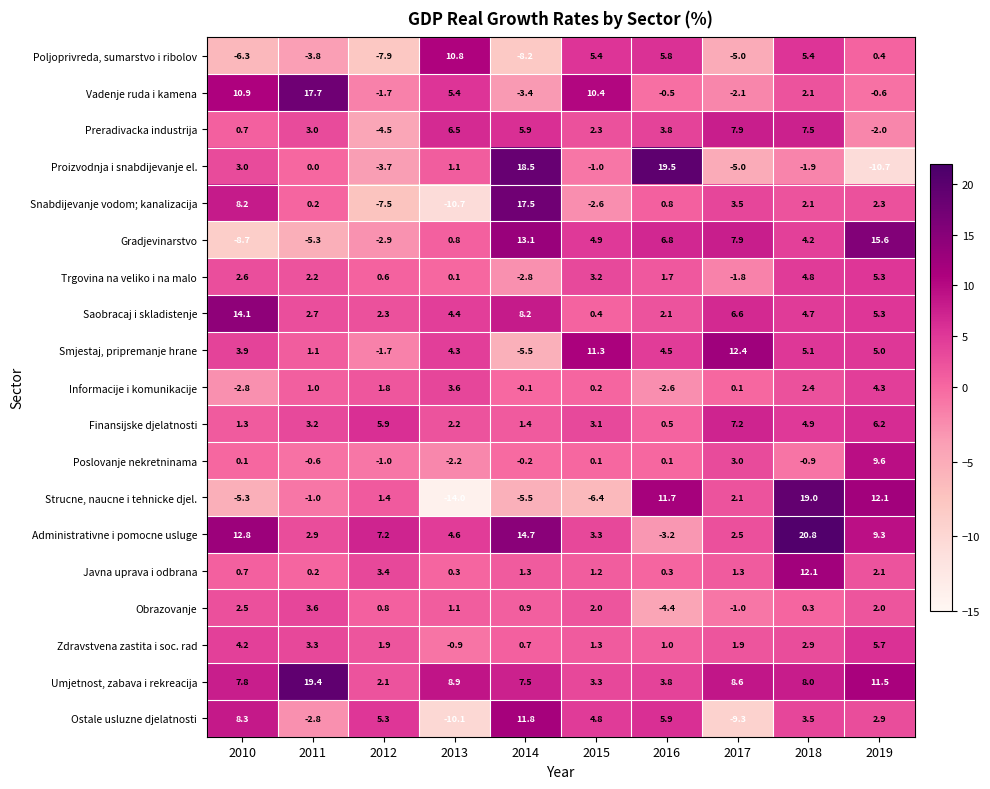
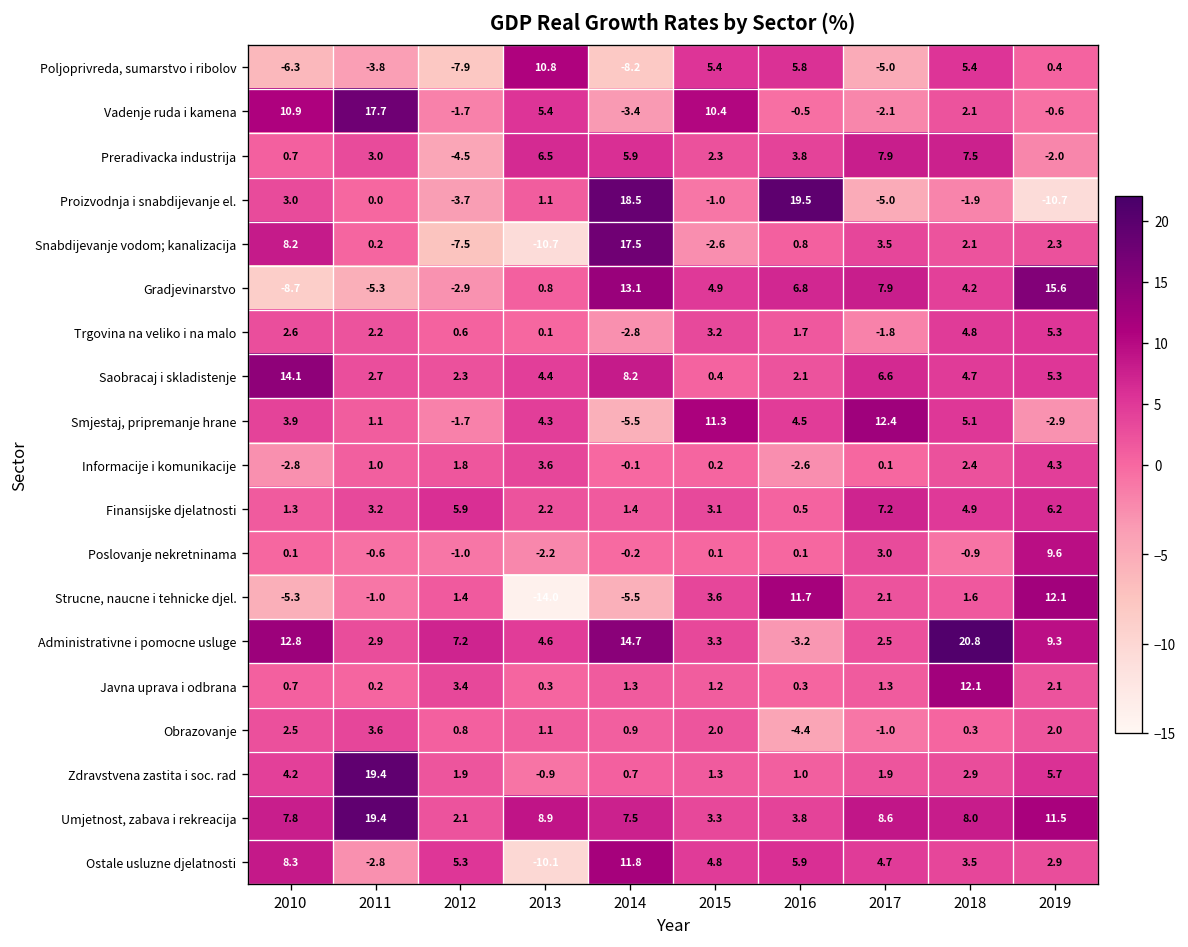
Smjestaj, pripremanje hrane, 2019: 5.0 -> -2.9
Strucne, naucne i tehnicke djel., 2015: -6.4 -> 3.6
Strucne, naucne i tehnicke djel., 2018: 19.0 -> 1.6
Zdravstvena zastita i soc. rad, 2011: 3.3 -> 19.4
Ostale usluzne djelatnosti, 2017: -9.3 -> 4.7
